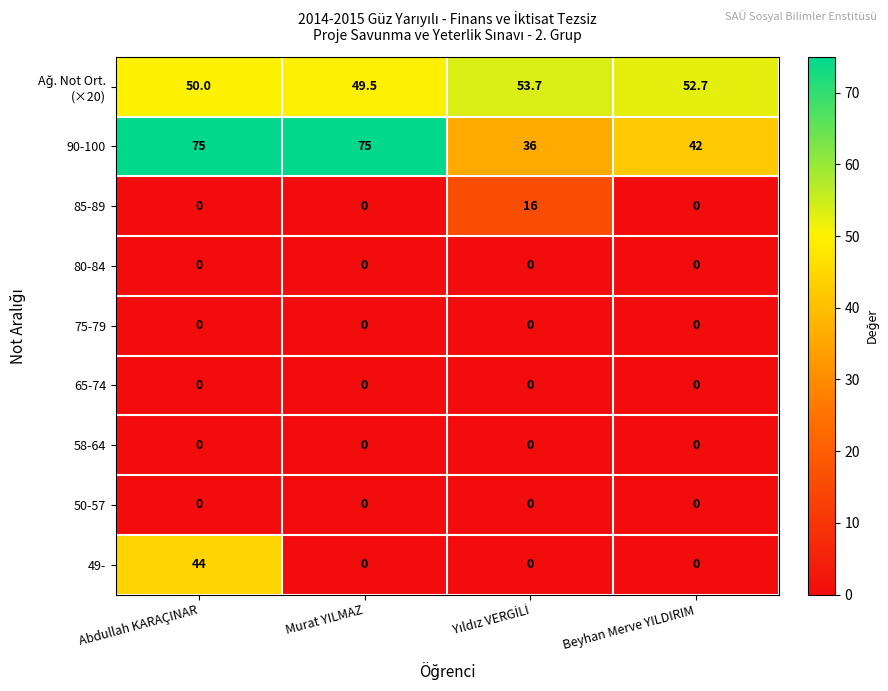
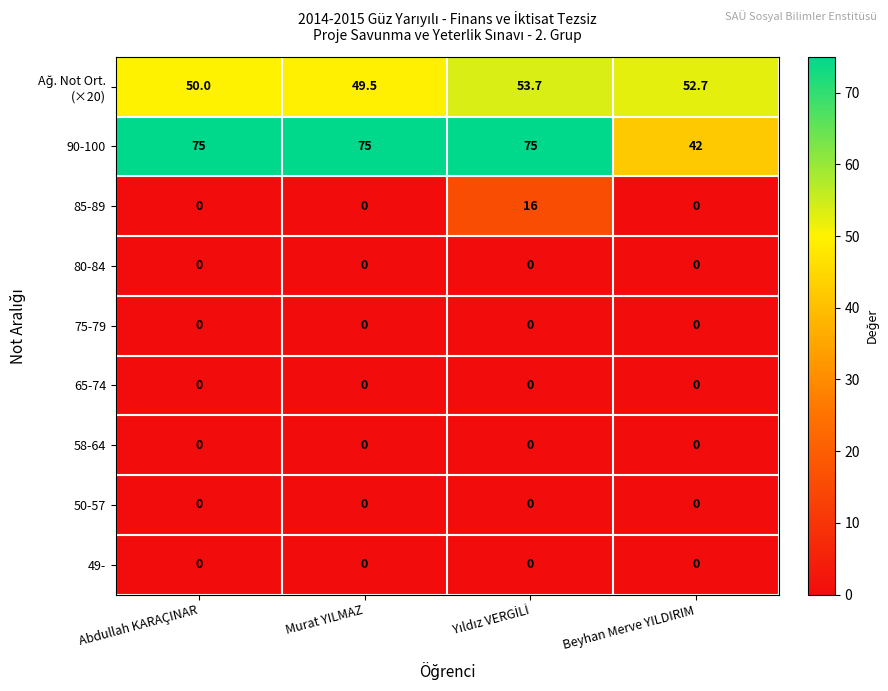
90-100, Yıldız VERGİLİ: 36 -> 75
49-, Abdullah KARAÇINAR: 44 -> 0
